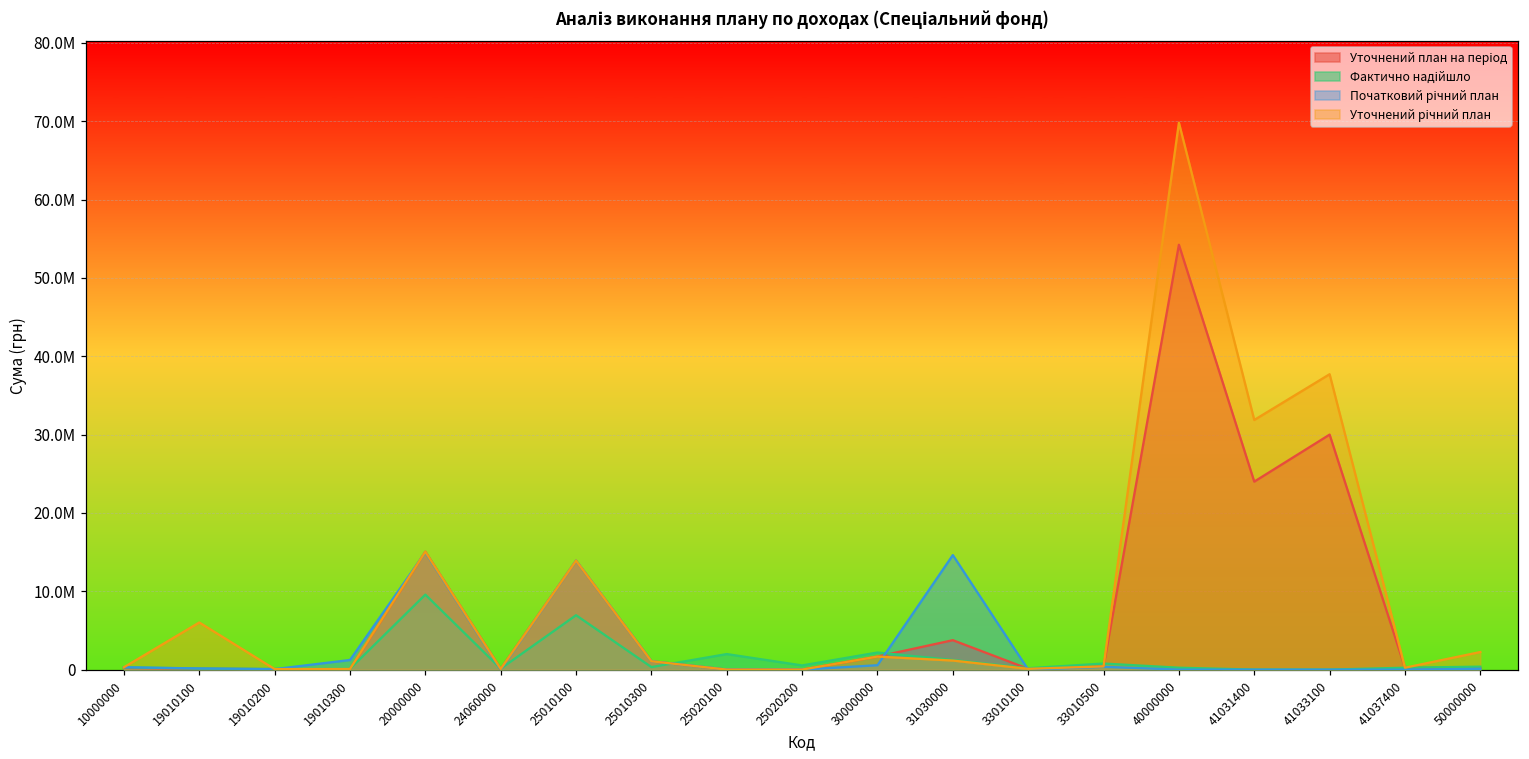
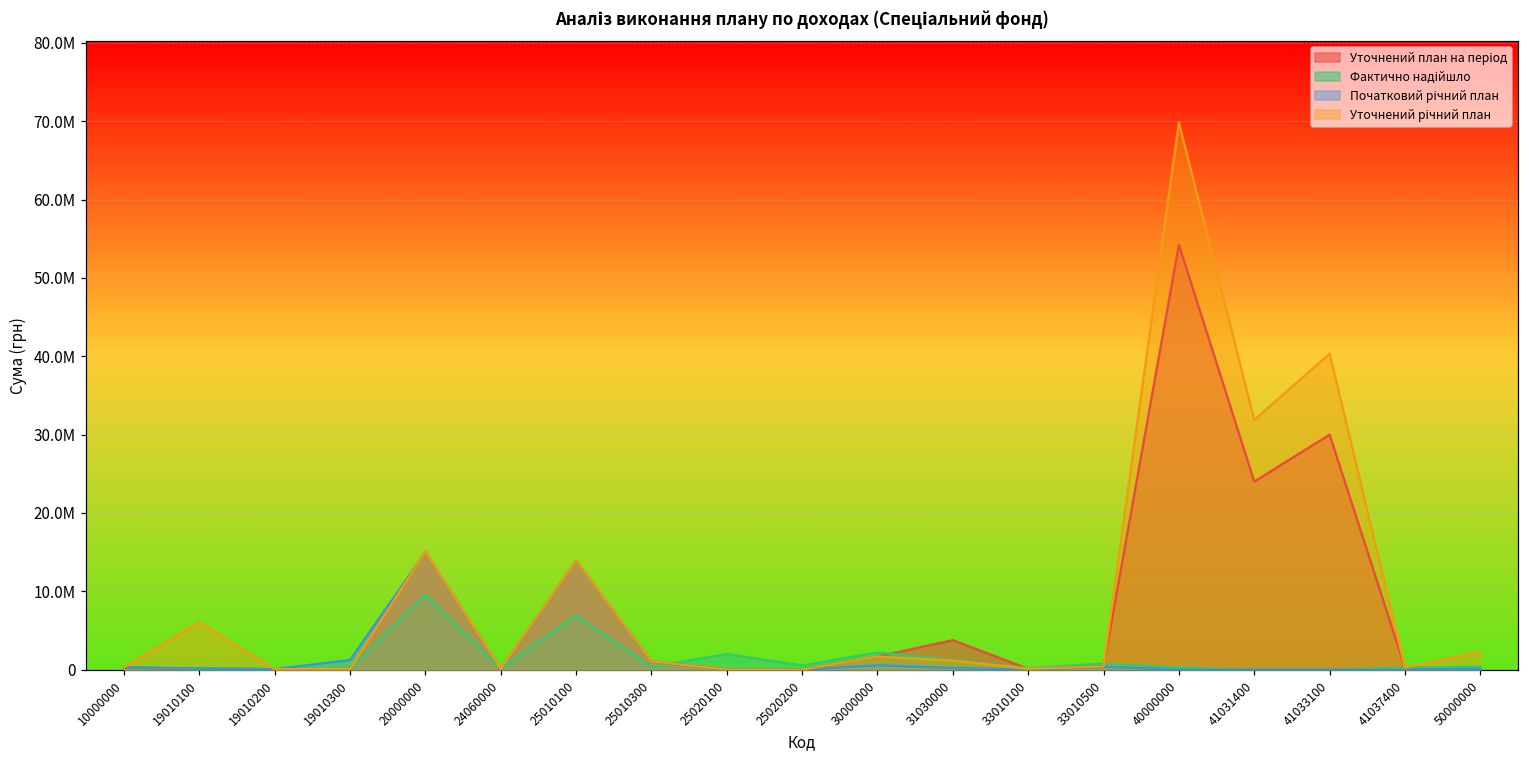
Початковий річний план, 31030000: 15000000 -> 0
Уточнений річний план, 41033100: 38000000 -> 40000000
